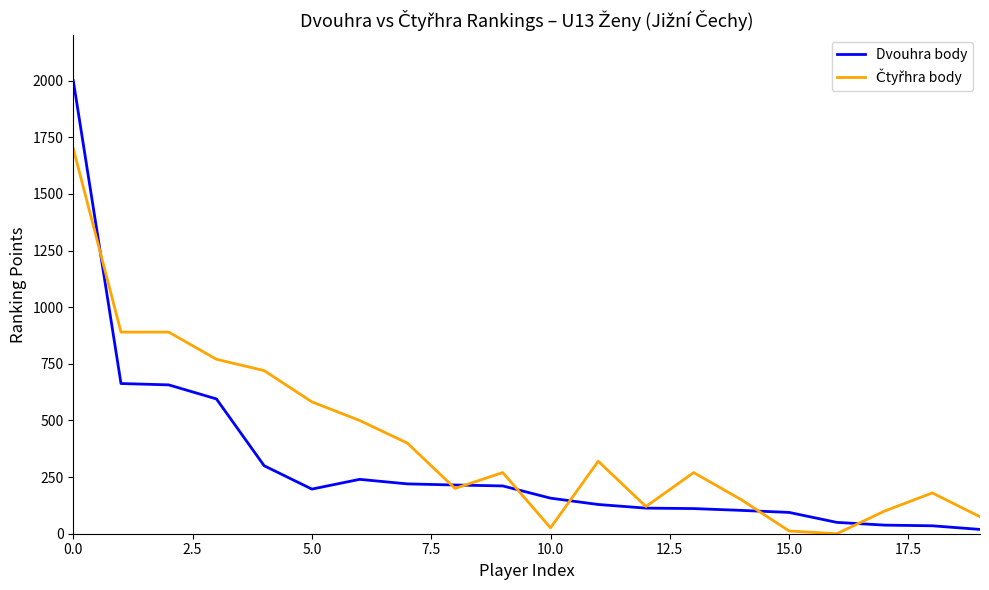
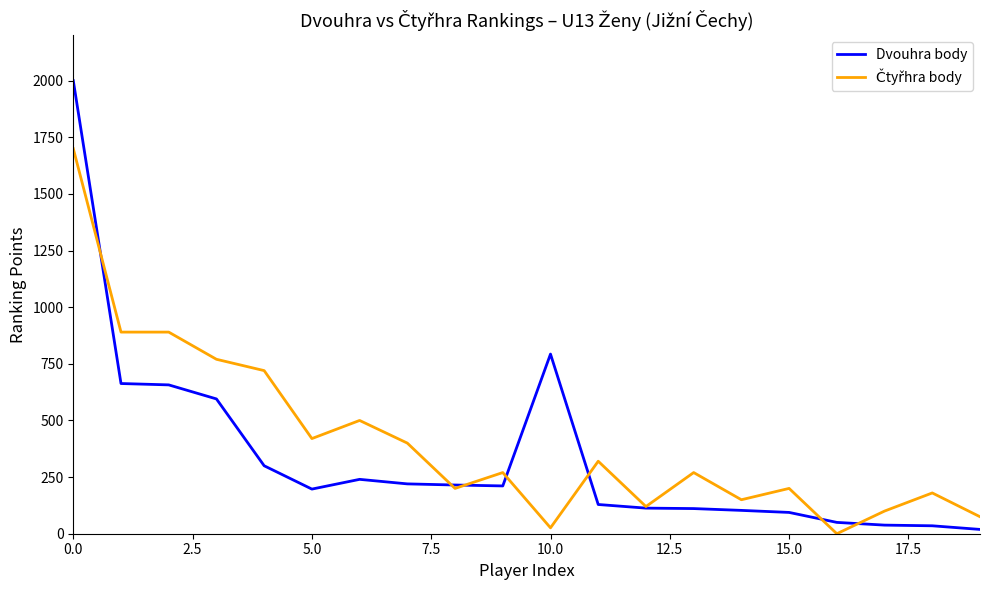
Čtyřhra body, 5.0: 580 -> 420
Dvouhra body, 10.0: 160 -> 790
Čtyřhra body, 15.0: 10 -> 200
